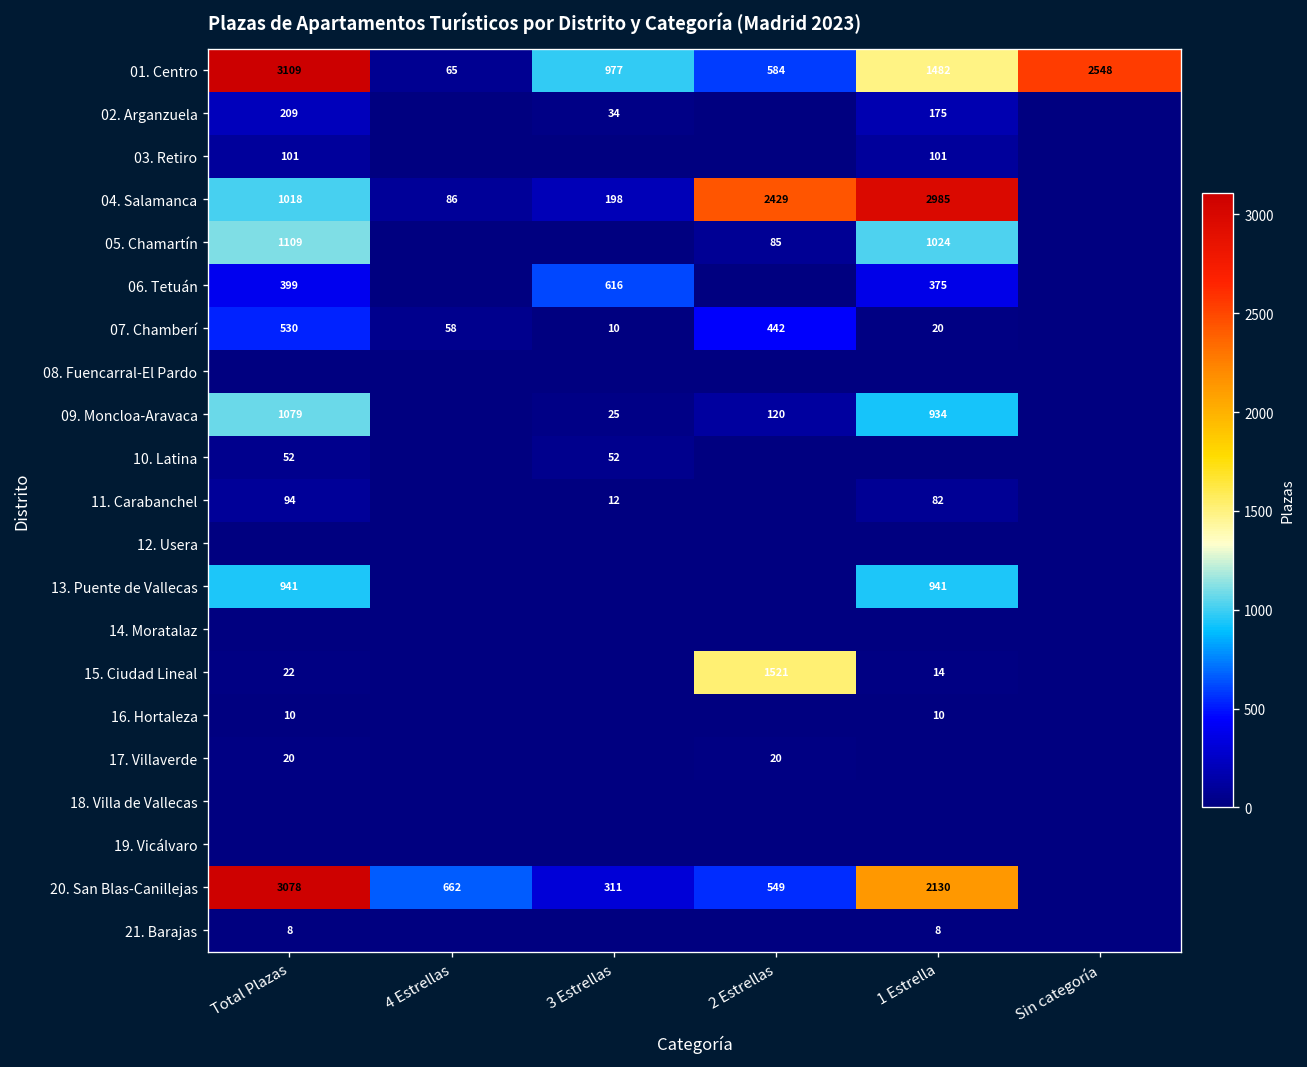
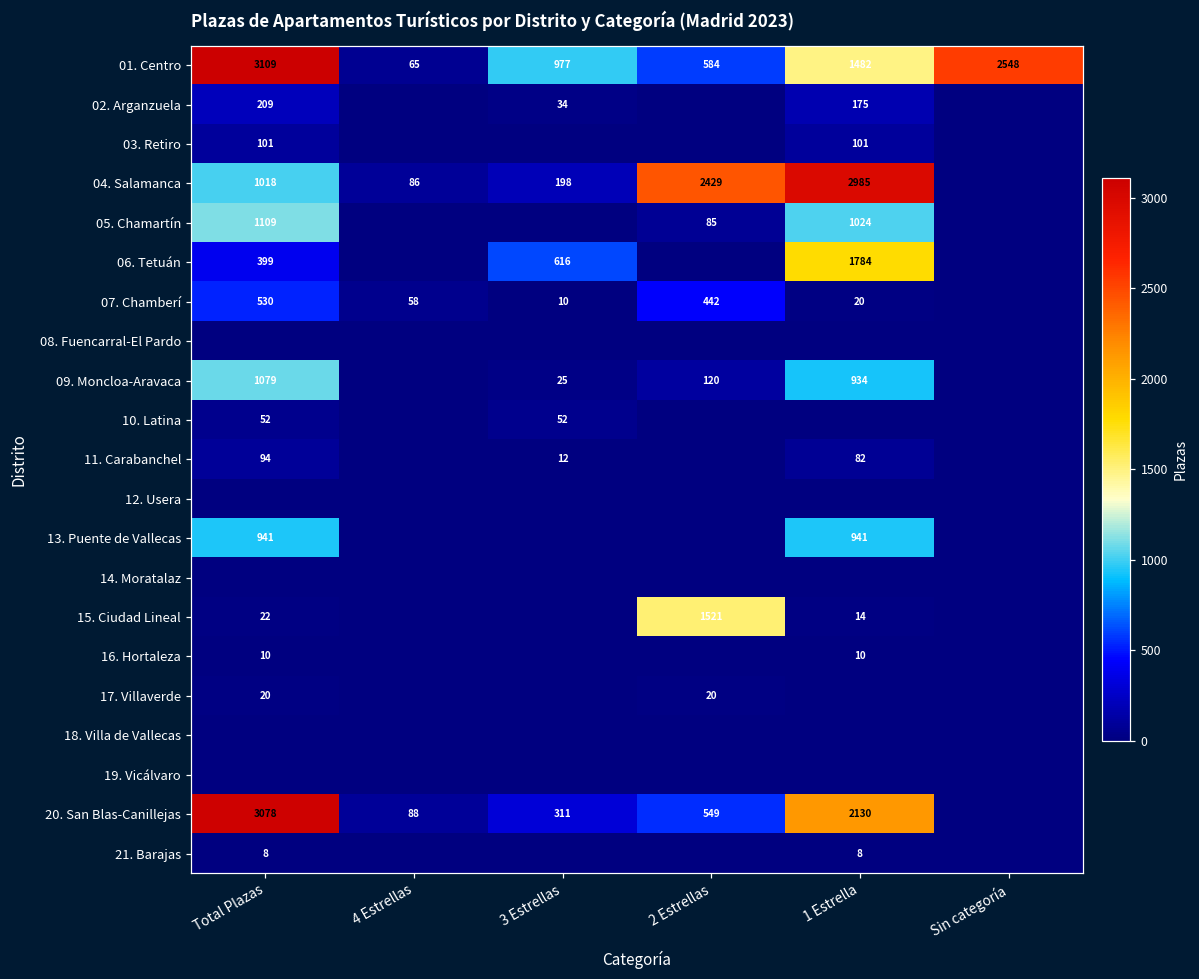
06. Tetuán, 1 Estrella: 375 -> 1784
20. San Blas-Canillejas, 4 Estrellas: 662 -> 88
